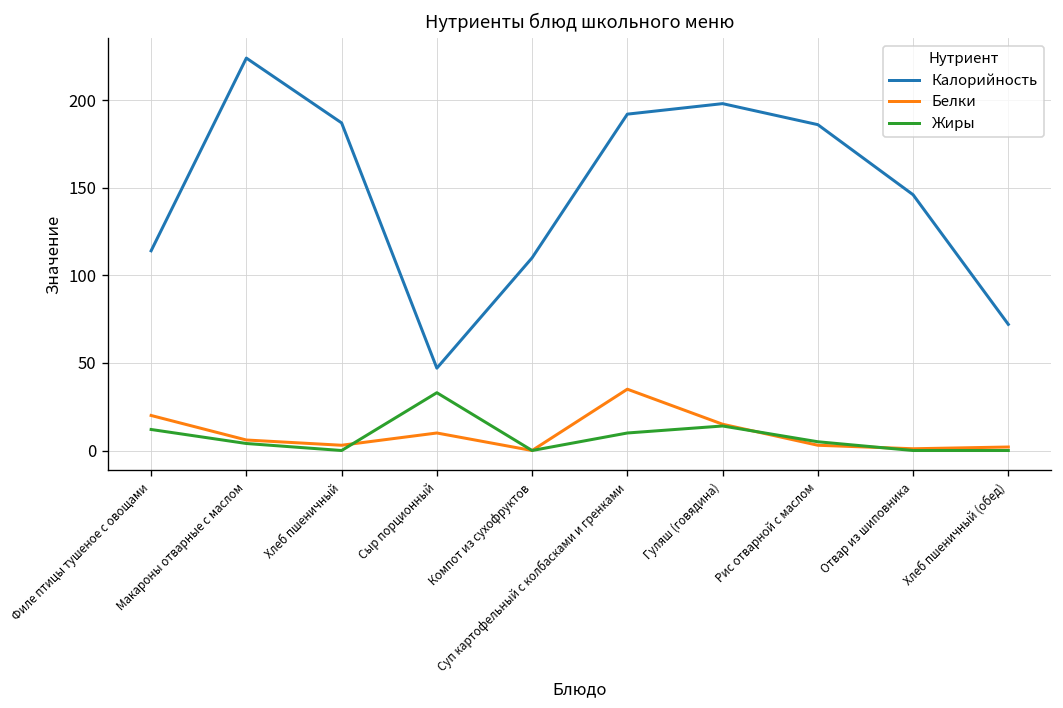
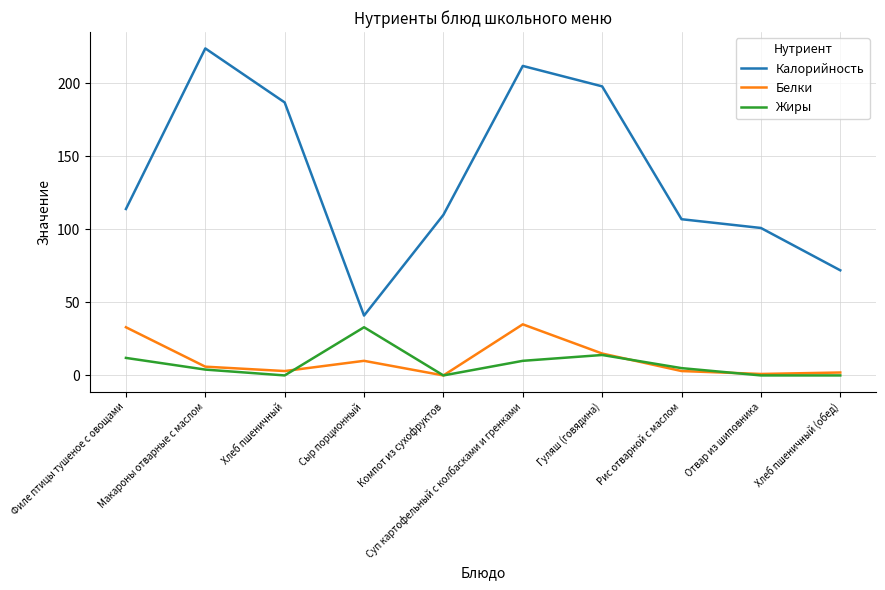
Белки, Филе птицы тушеное с овощами: 20 -> 33
Калорийность, Сыр порционный: 47 -> 41
Калорийность, Суп картофельный с колбасками и гренками: 192 -> 212
Калорийность, Рис отварной с маслом: 186 -> 107
Калорийность, Отвар из шиповника: 146 -> 101
